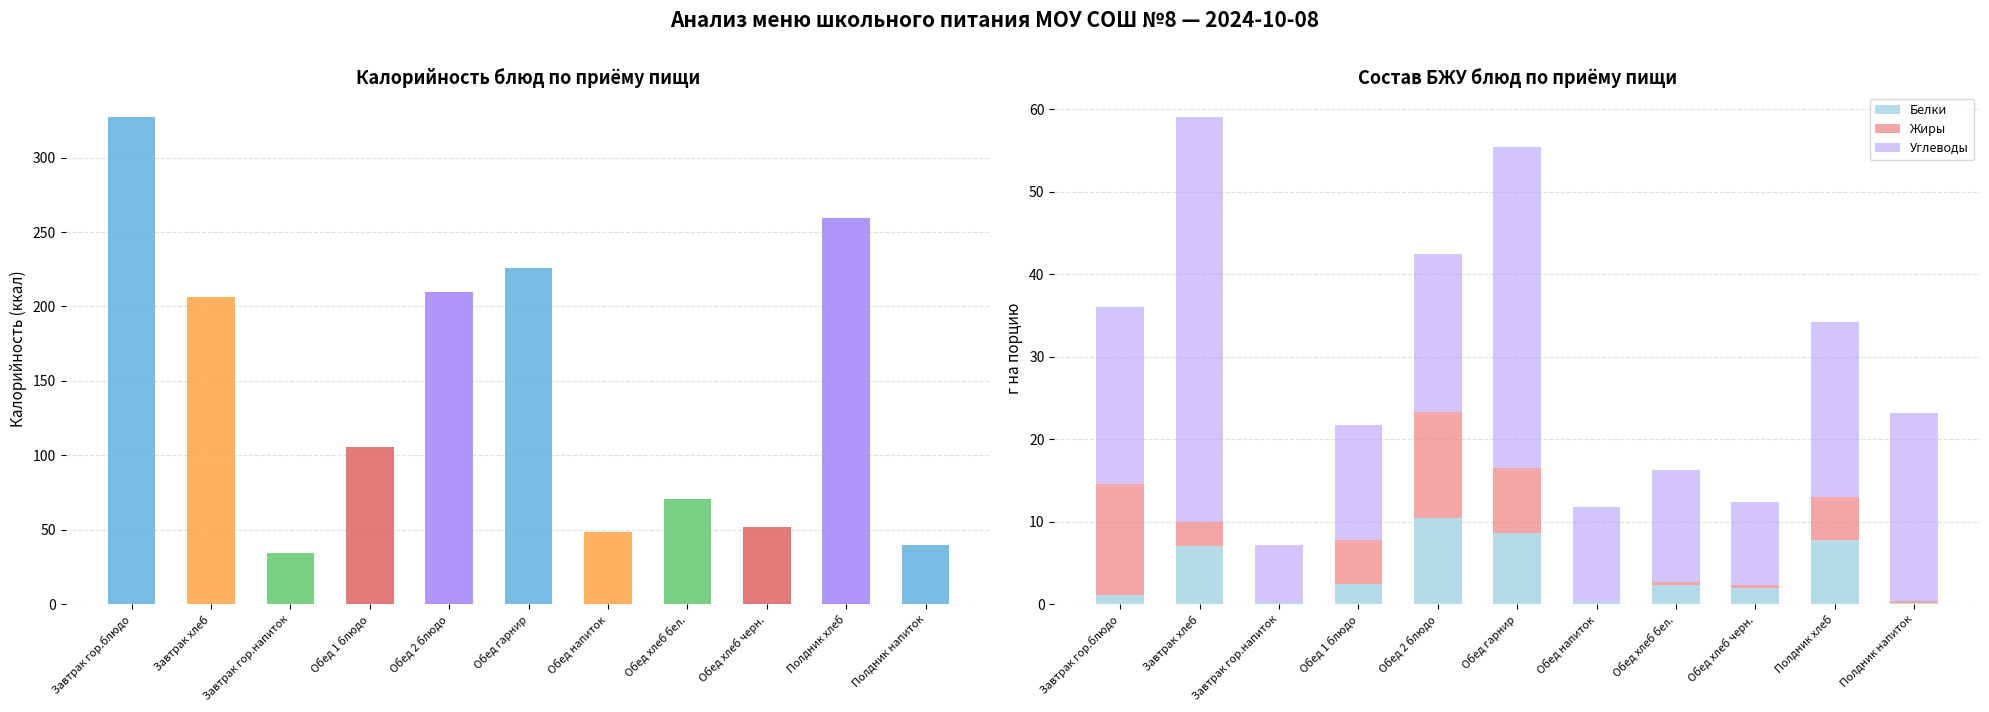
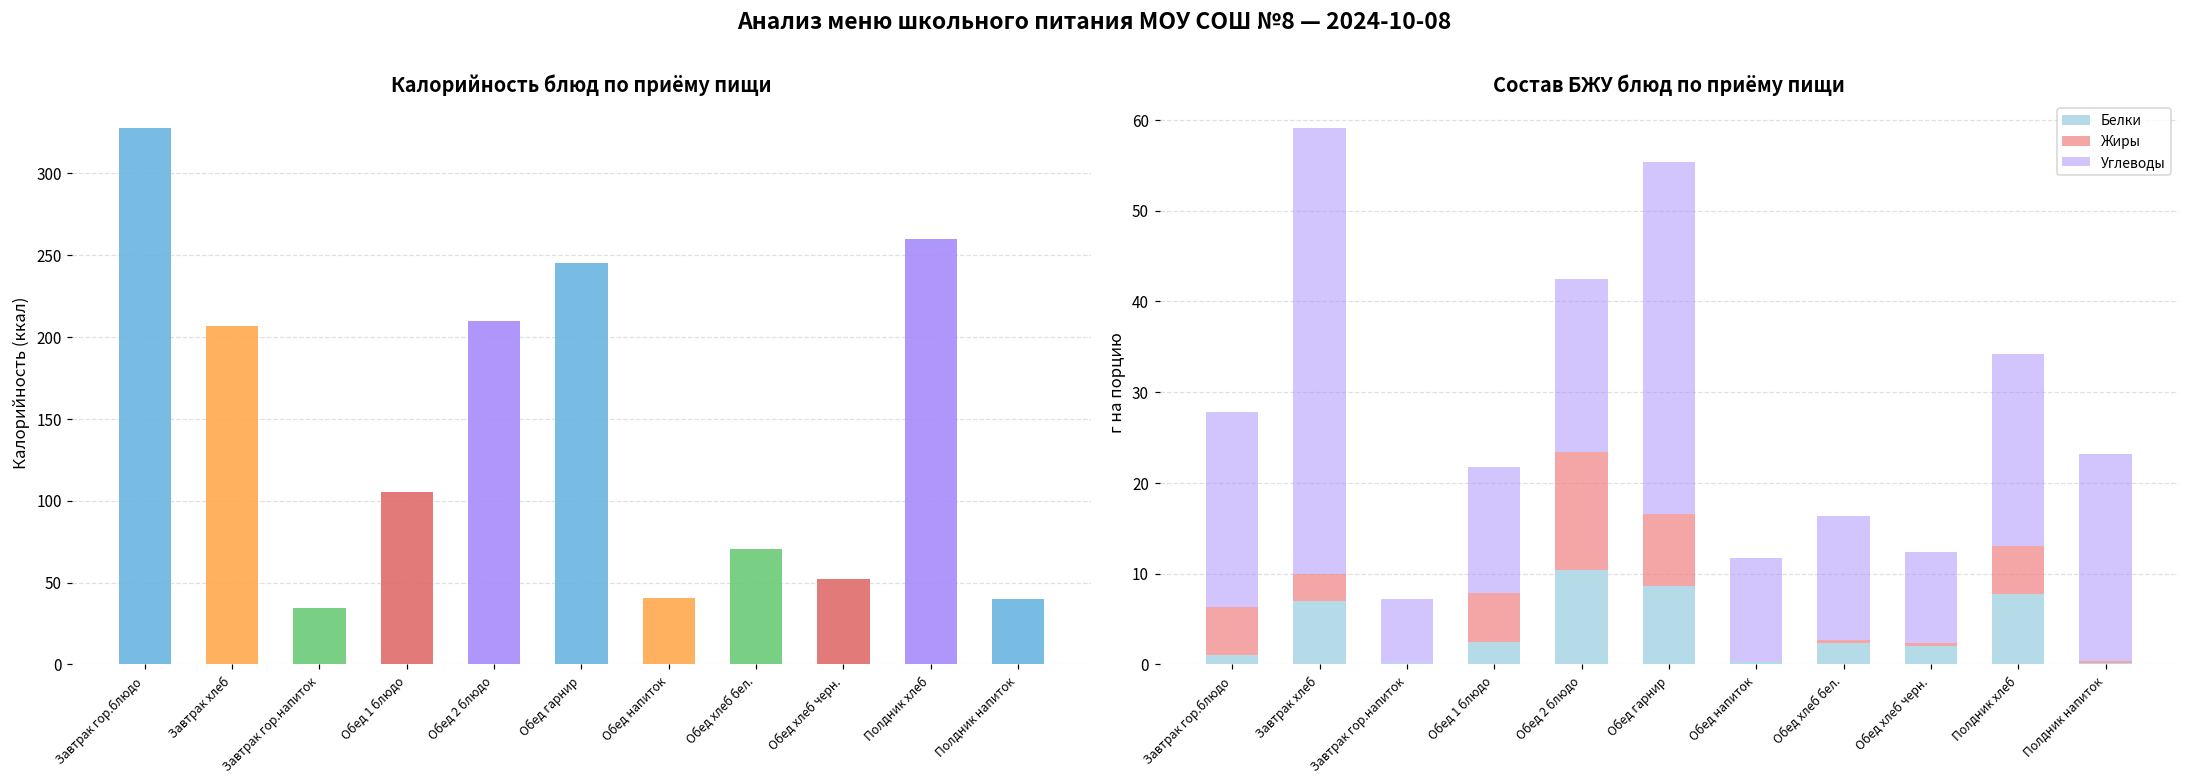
Калорийность блюд по приёму пищи, Обед гарнир: 226 -> 245
Калорийность блюд по приёму пищи, Обед напиток: 48 -> 41
Состав БЖУ блюд по приёму пищи, Жиры, Завтрак гор.блюдо: 14 -> 5
